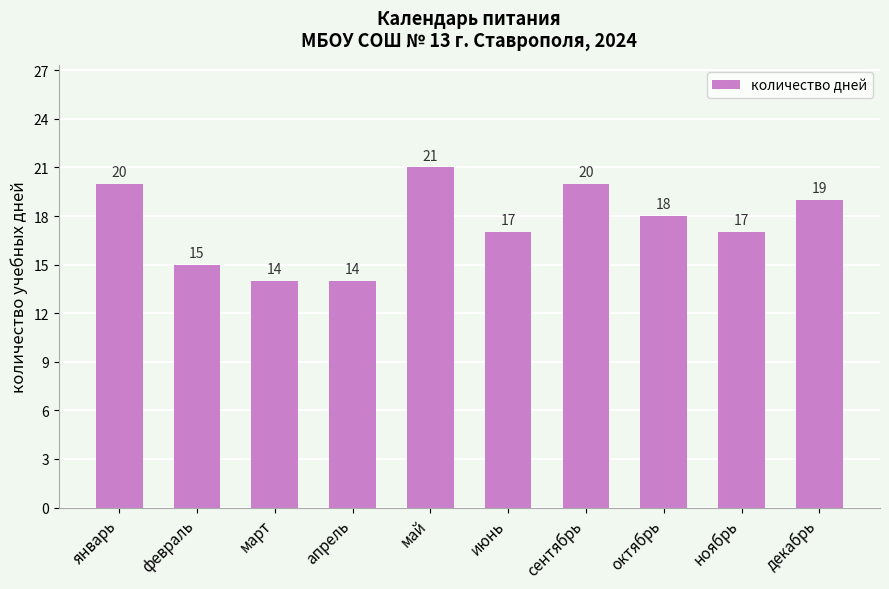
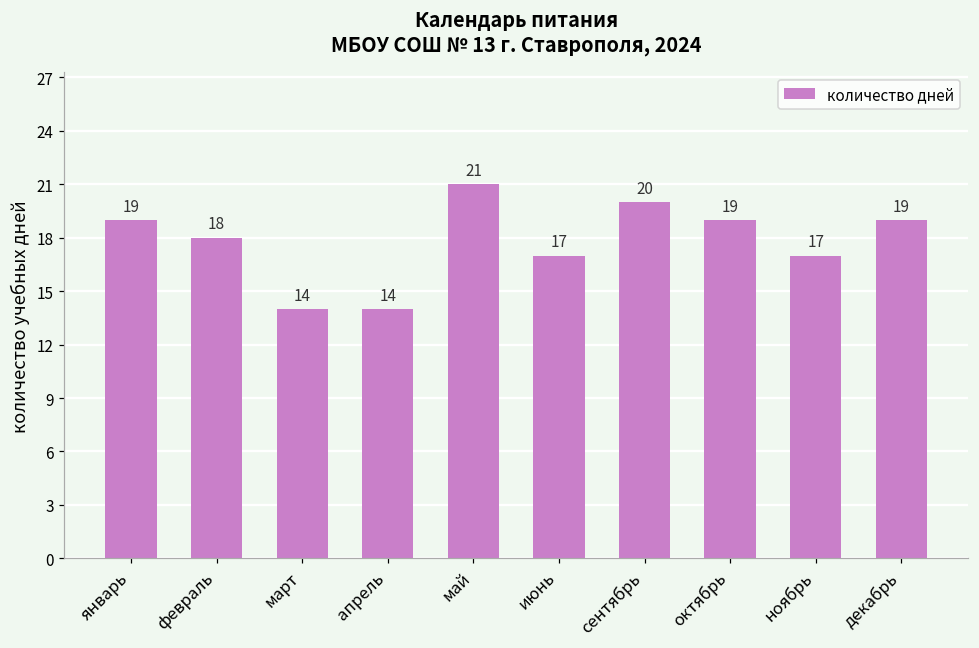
январь: 20 -> 19
февраль: 15 -> 18
октябрь: 18 -> 19
